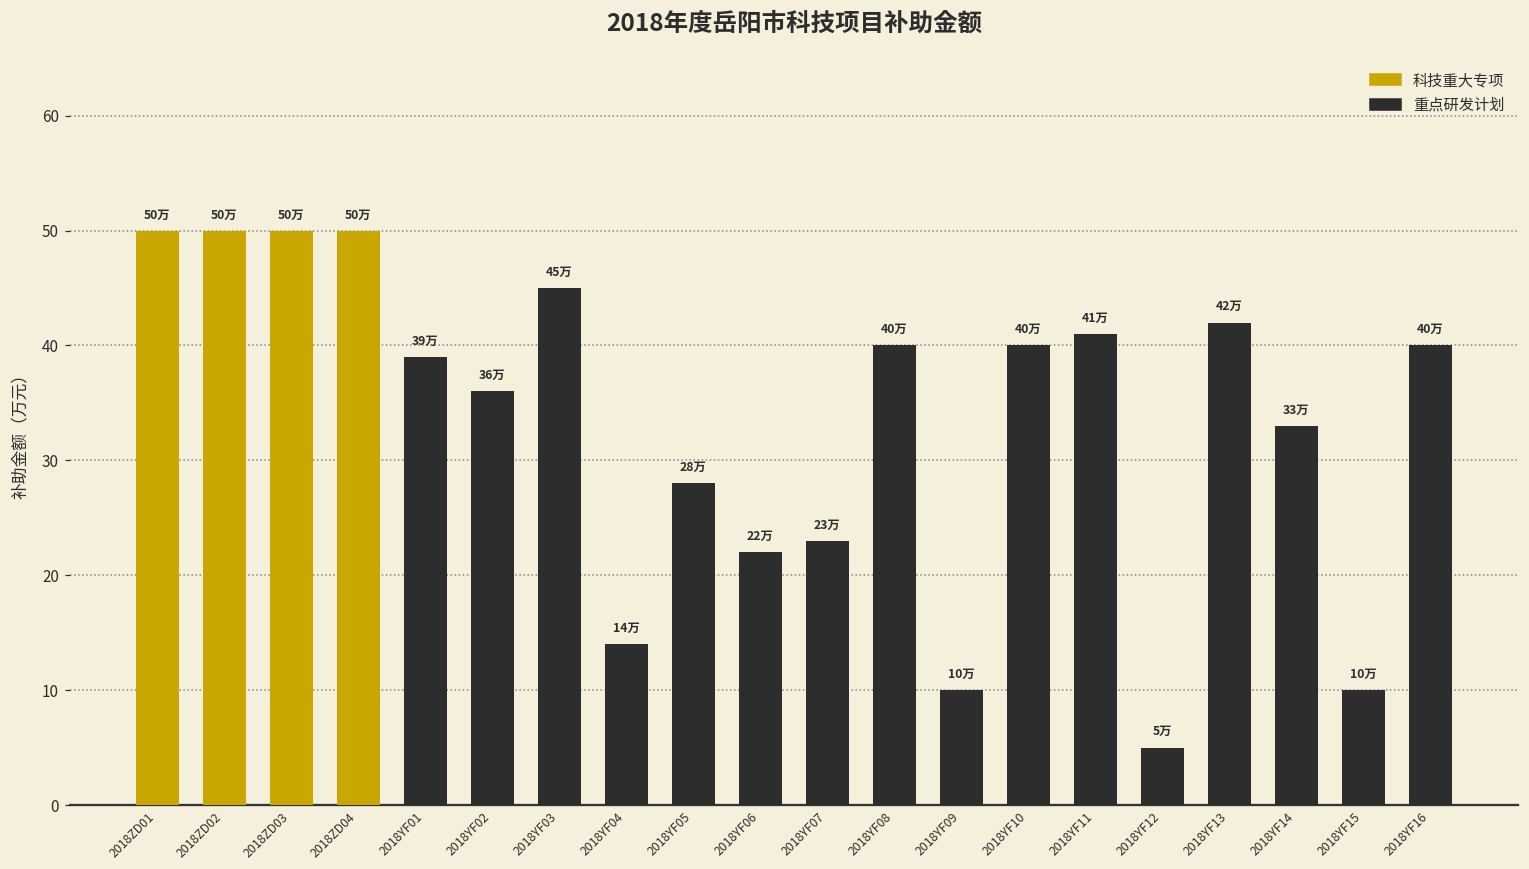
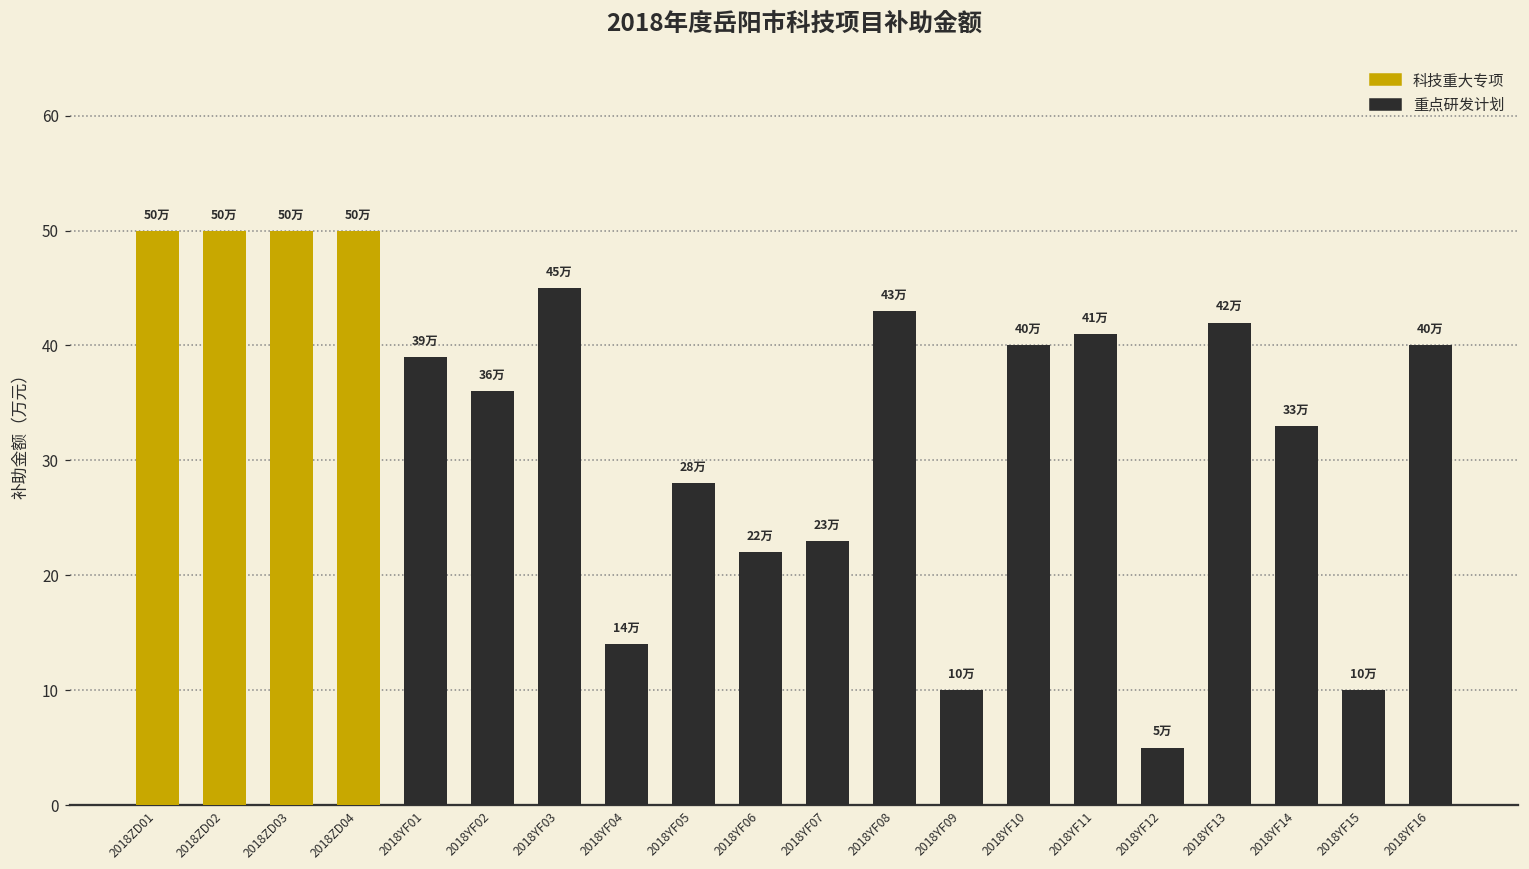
2018YF08: 40万 -> 43万
